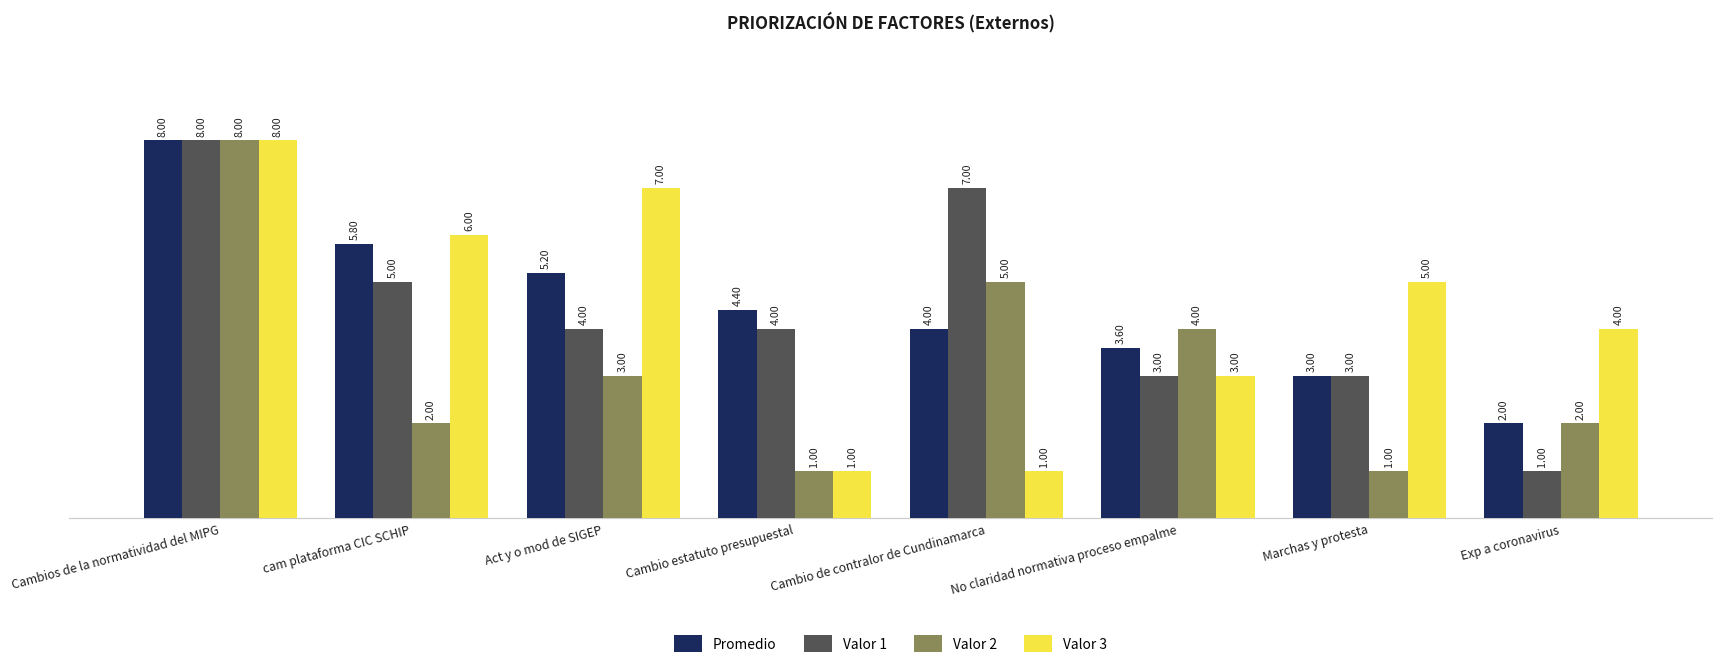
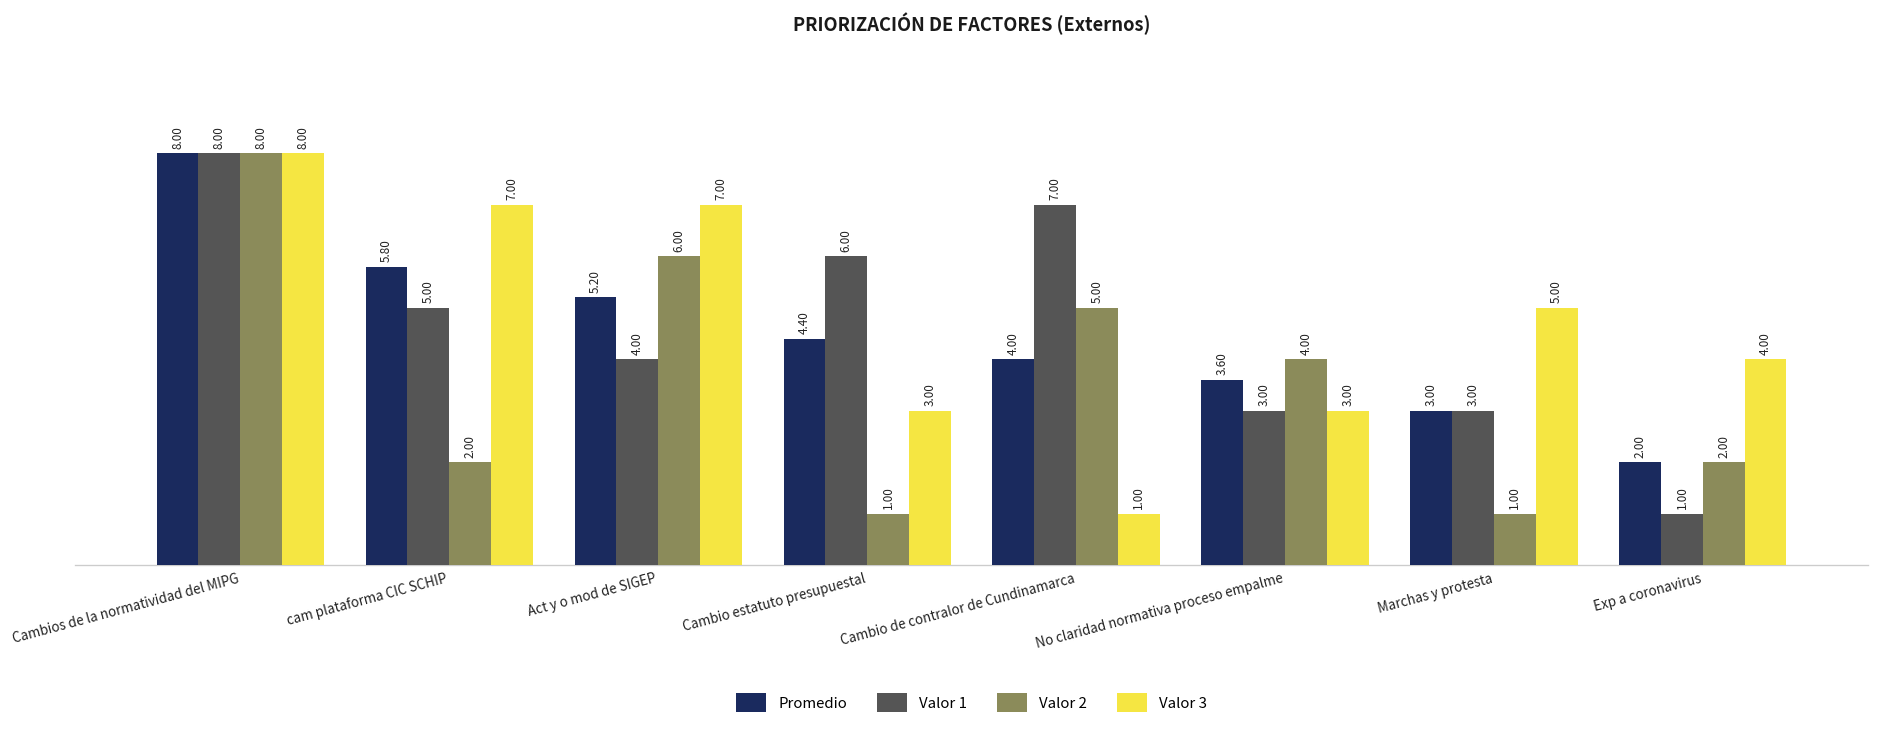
Valor 3, cam plataforma CIC SCHIP: 6.00 -> 7.00
Valor 2, Act y o mod de SIGEP: 3.00 -> 6.00
Valor 1, Cambio estatuto presupuestal: 4.00 -> 6.00
Valor 3, Cambio estatuto presupuestal: 1.00 -> 3.00
